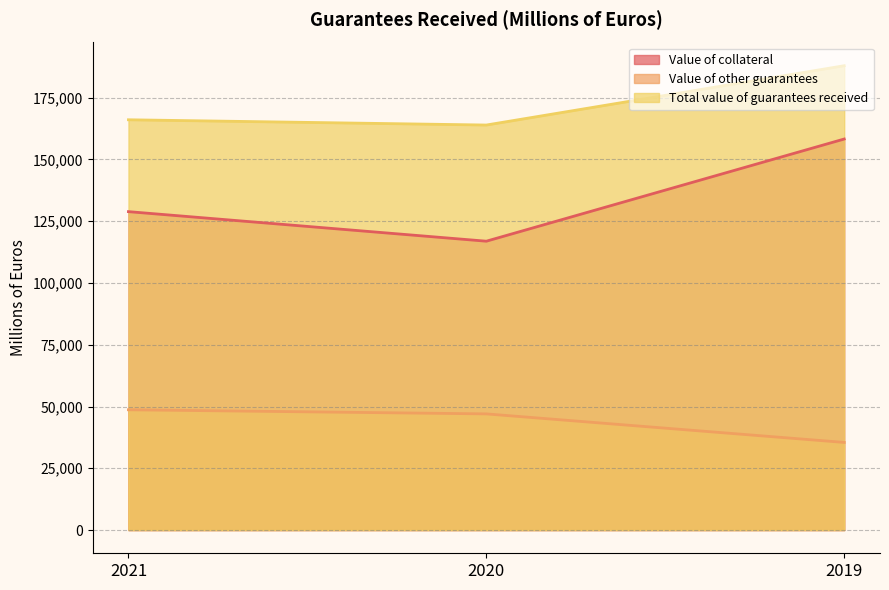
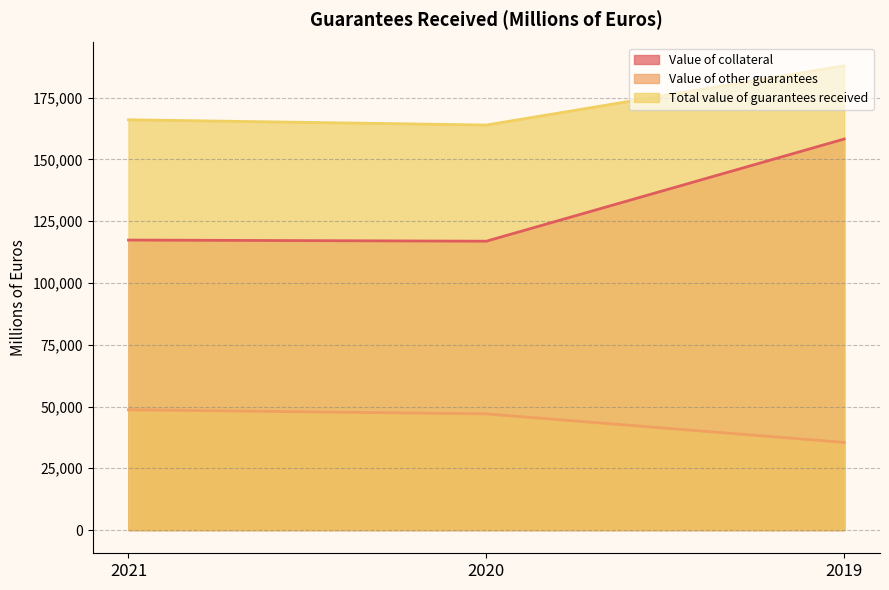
Value of collateral, 2021: 129,000 -> 117,000
